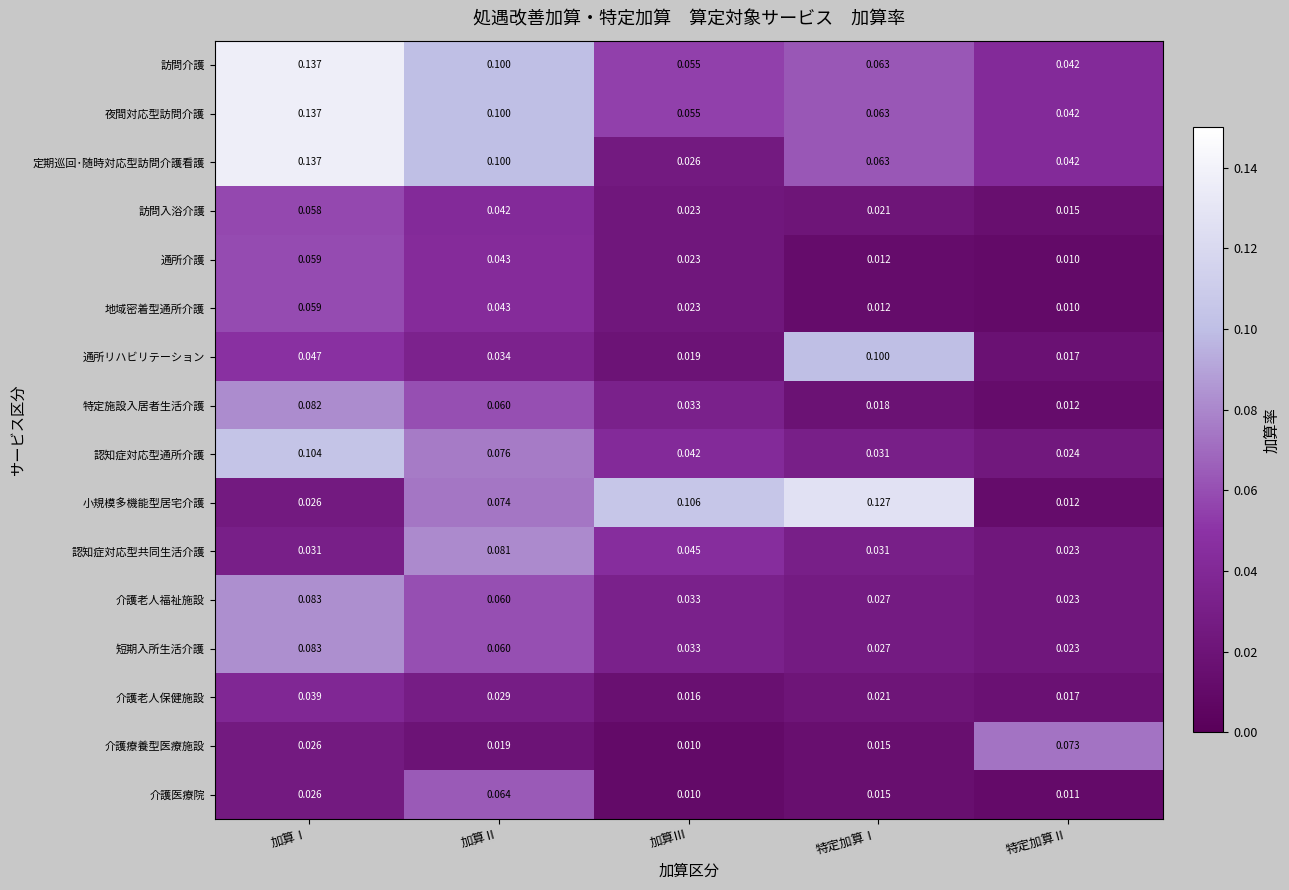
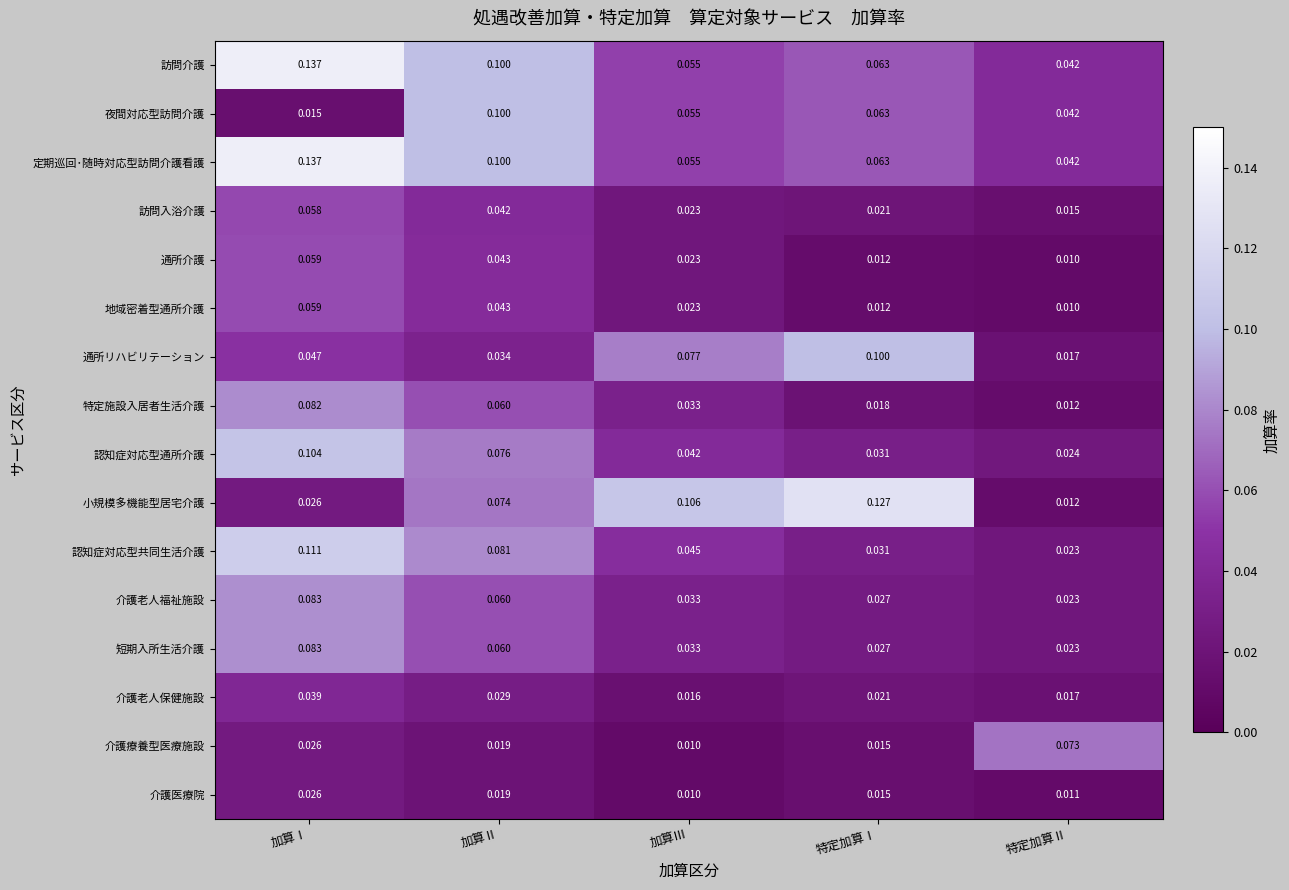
夜間対応型訪問介護, 加算Ⅰ: 0.137 -> 0.015
定期巡回･随時対応型訪問介護看護, 加算Ⅲ: 0.026 -> 0.055
通所リハビリテーション, 加算Ⅲ: 0.019 -> 0.077
認知症対応型共同生活介護, 加算Ⅰ: 0.031 -> 0.111
介護医療院, 加算Ⅱ: 0.064 -> 0.019
